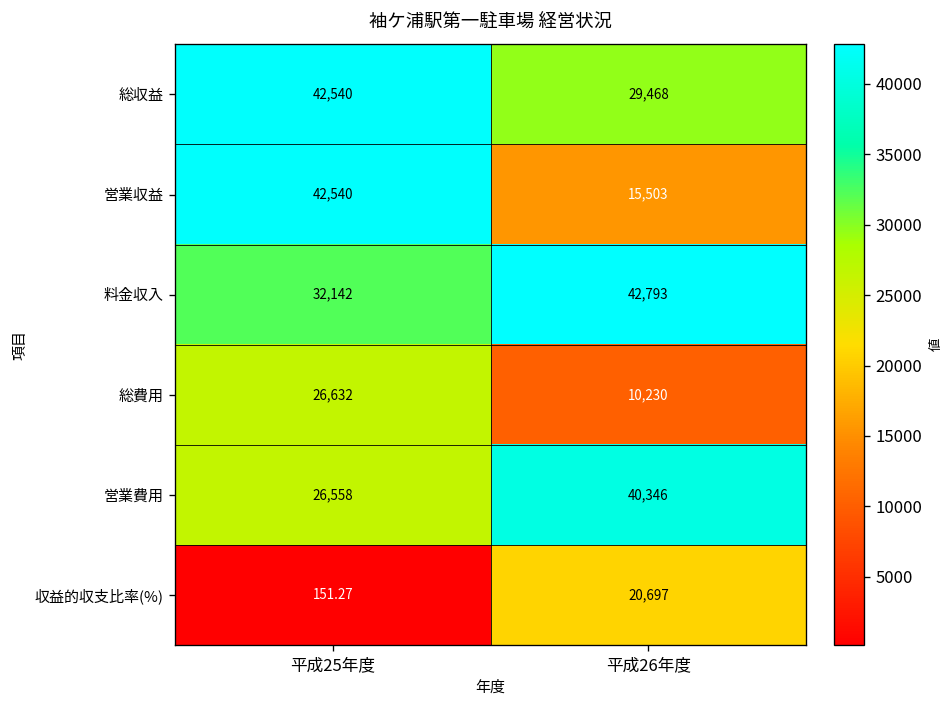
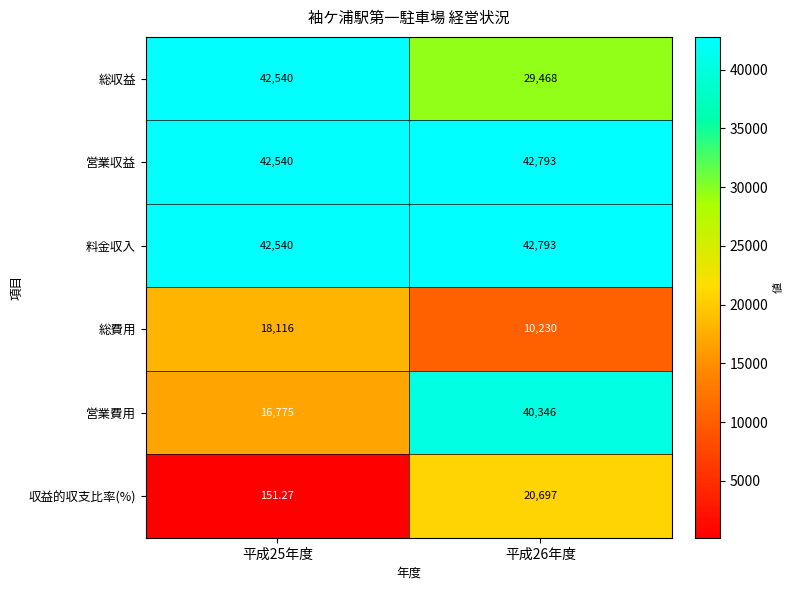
営業収益, 平成26年度: 15,503 -> 42,793
料金収入, 平成25年度: 32,142 -> 42,540
総費用, 平成25年度: 26,632 -> 18,116
営業費用, 平成25年度: 26,558 -> 16,775
